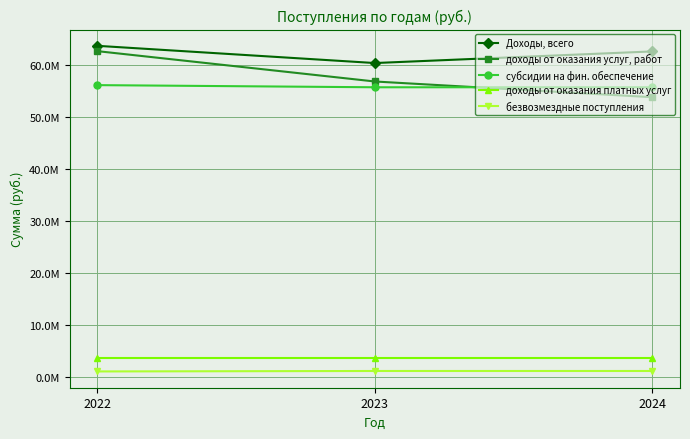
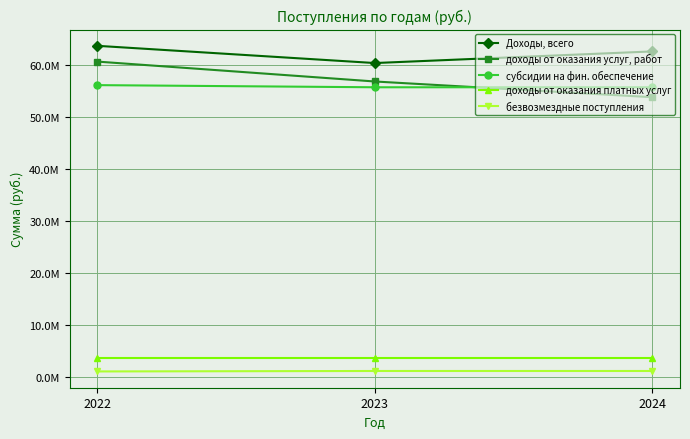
доходы от оказания услуг, работ, 2022: 63000000 -> 61000000
